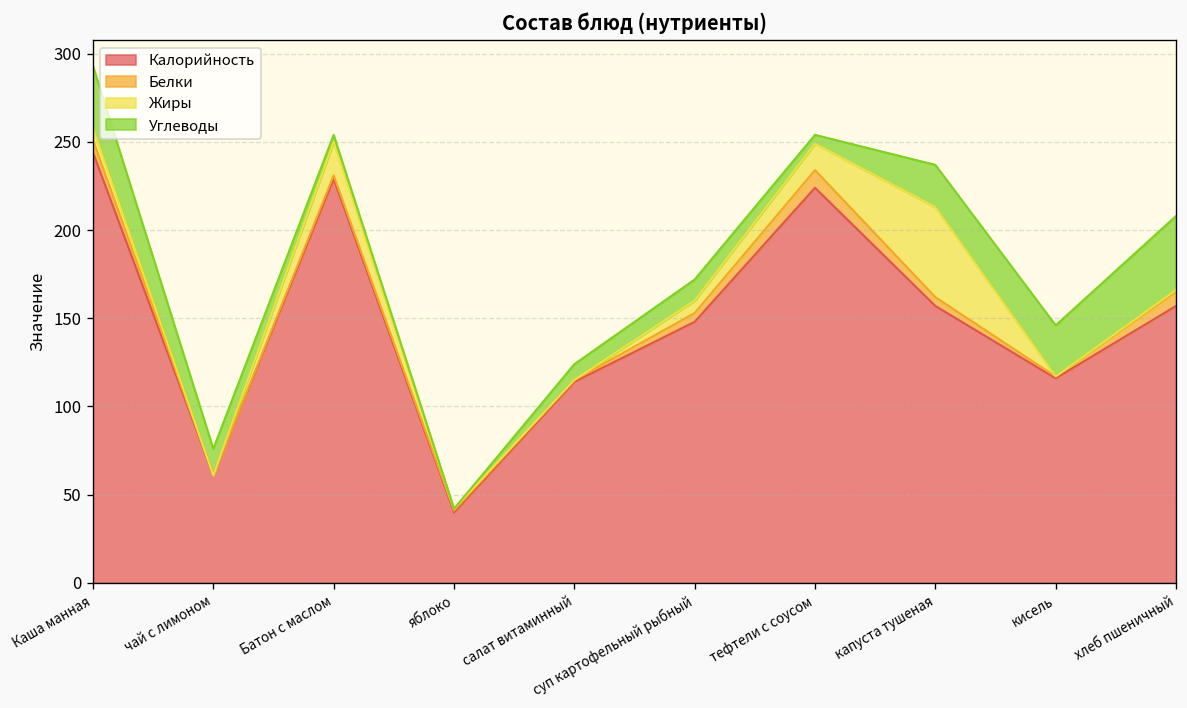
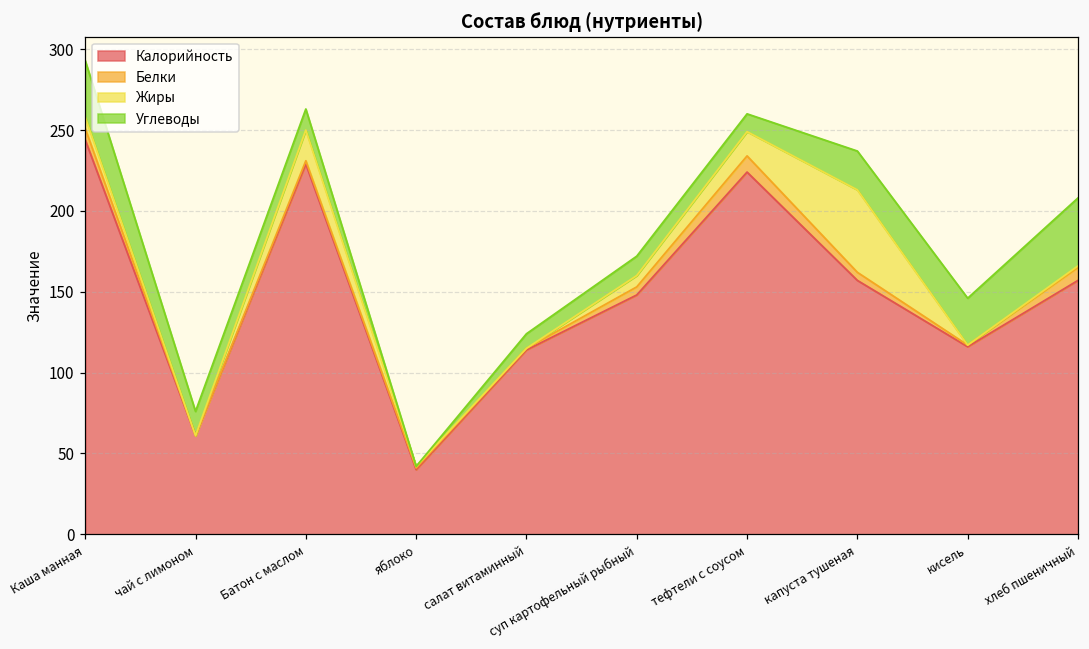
Углеводы, Батон с маслом: 4 -> 13
Углеводы, тефтели с соусом: 5 -> 11
